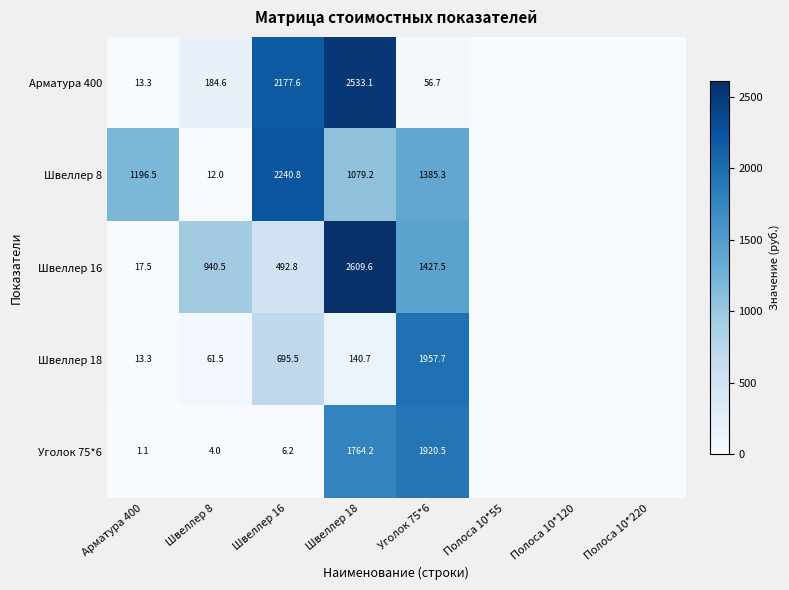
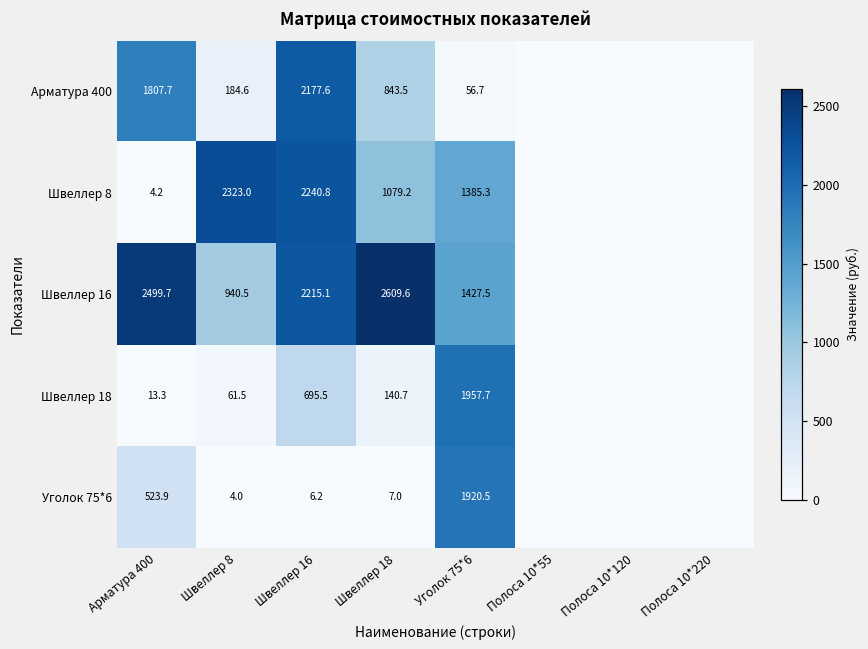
Арматура 400, Арматура 400: 13.3 -> 1807.7
Арматура 400, Швеллер 18: 2533.1 -> 843.5
Швеллер 8, Арматура 400: 1196.5 -> 4.2
Швеллер 8, Швеллер 8: 12.0 -> 2323.0
Швеллер 16, Арматура 400: 17.5 -> 2499.7
Швеллер 16, Швеллер 16: 492.8 -> 2215.1
Уголок 75*6, Арматура 400: 1.1 -> 523.9
Уголок 75*6, Швеллер 18: 1764.2 -> 7.0
